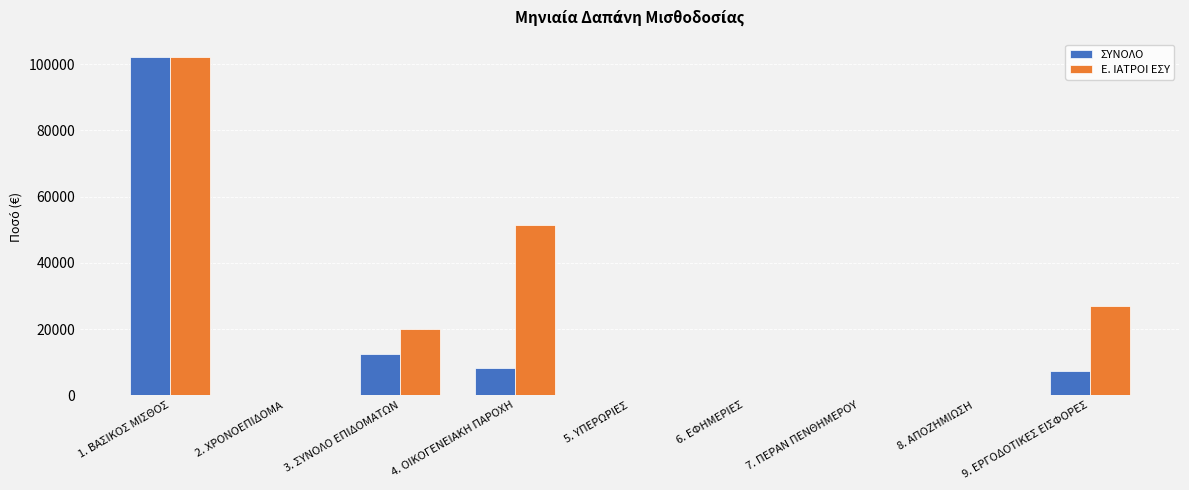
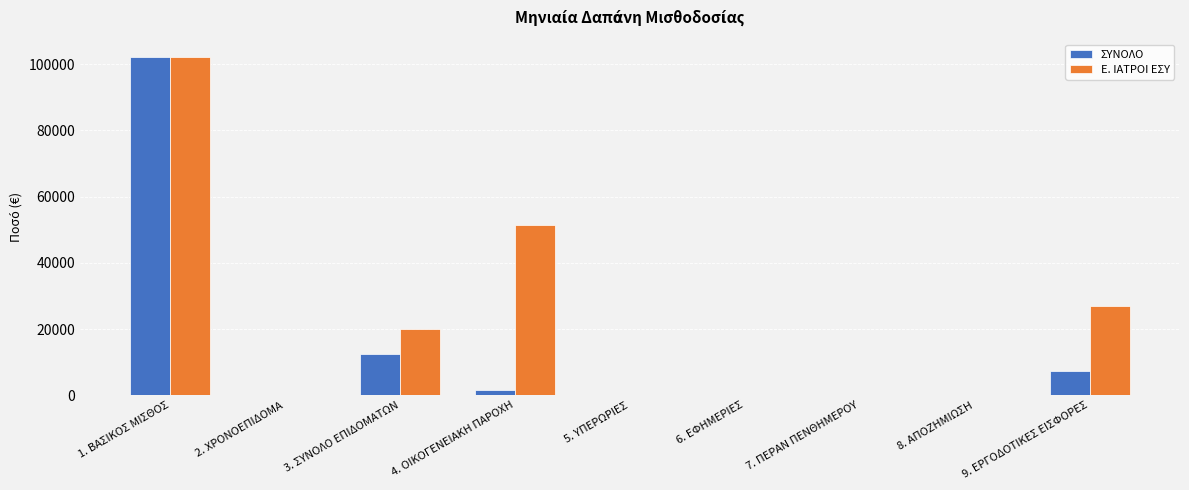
ΣΥΝΟΛΟ, 4. ΟΙΚΟΓΕΝΕΙΑΚΗ ΠΑΡΟΧΗ: 8000 -> 2000
